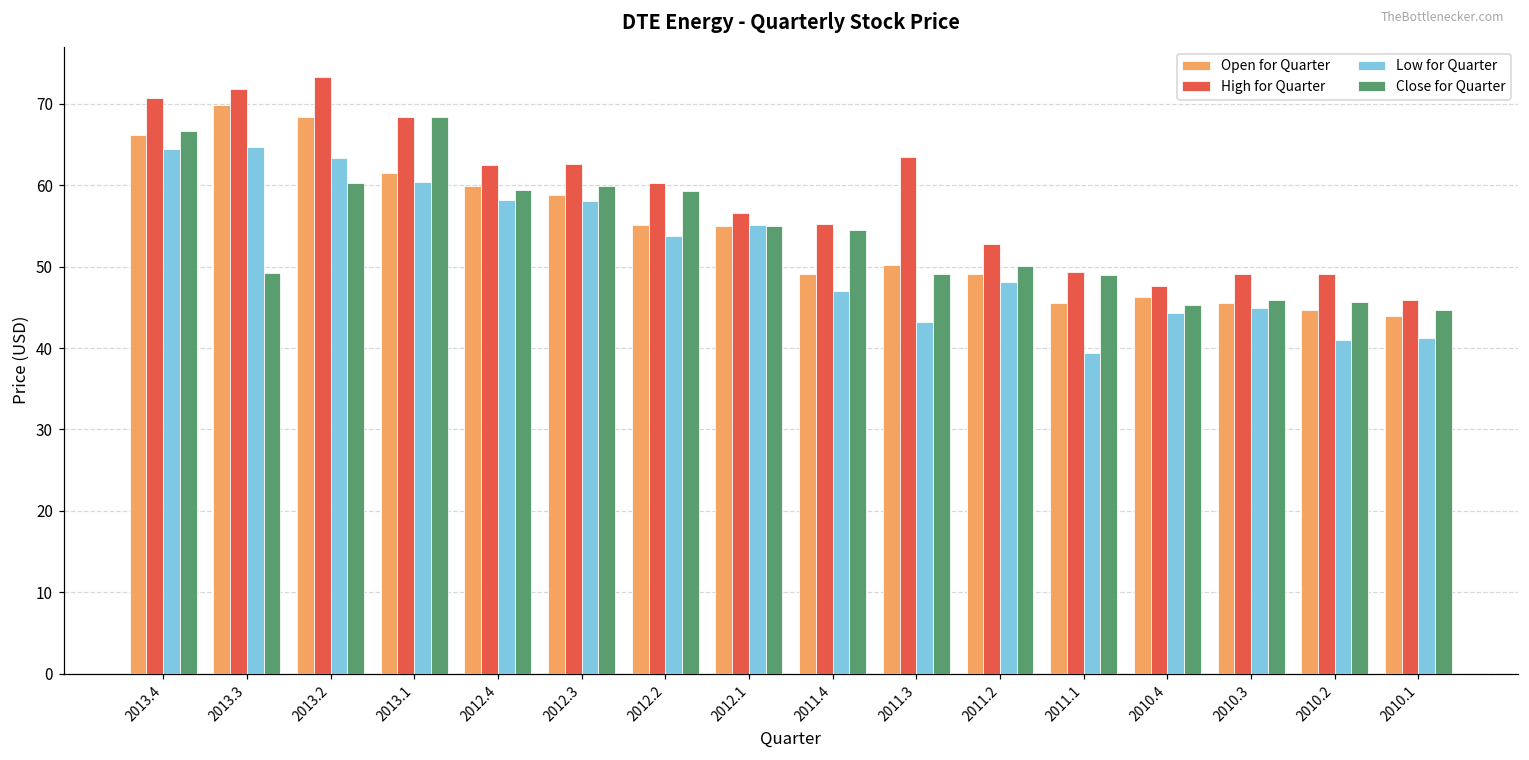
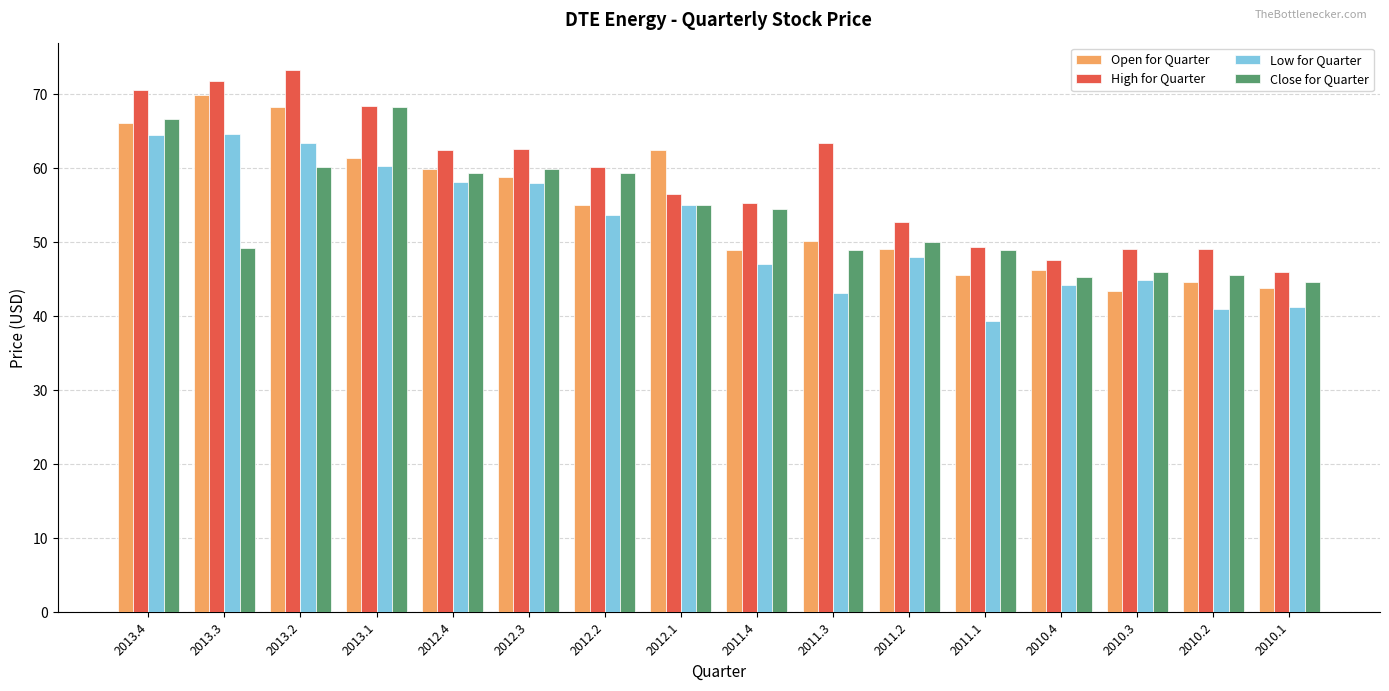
Open for Quarter, 2012.1: 55 -> 62
Open for Quarter, 2010.3: 45 -> 43
